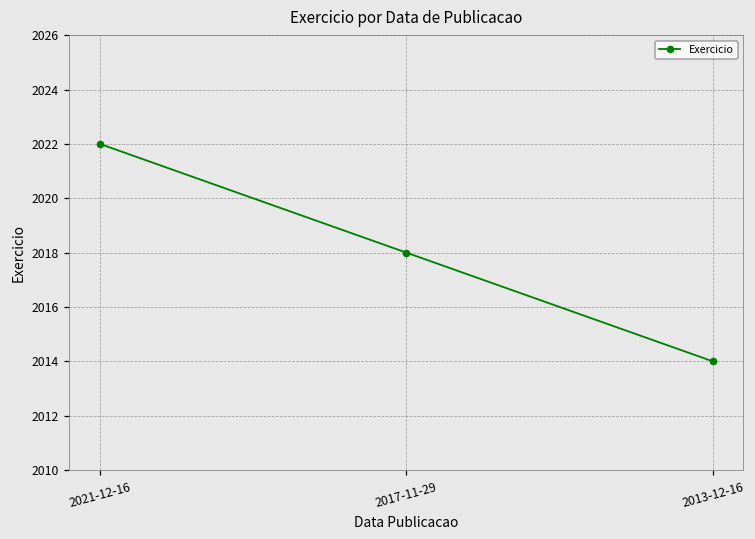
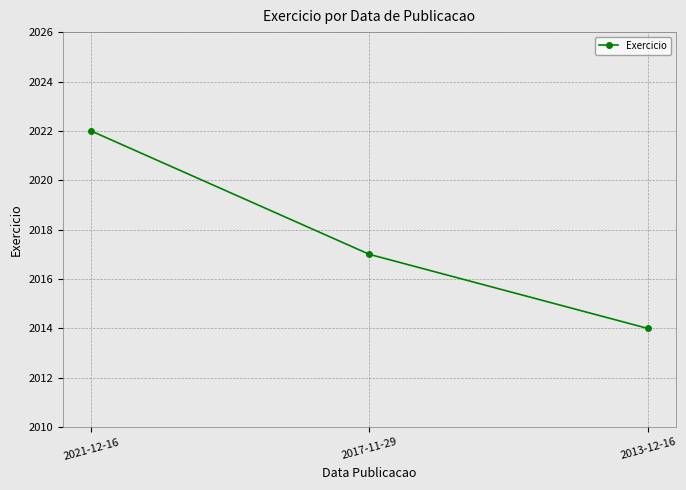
2017-11-29: 2018 -> 2017
